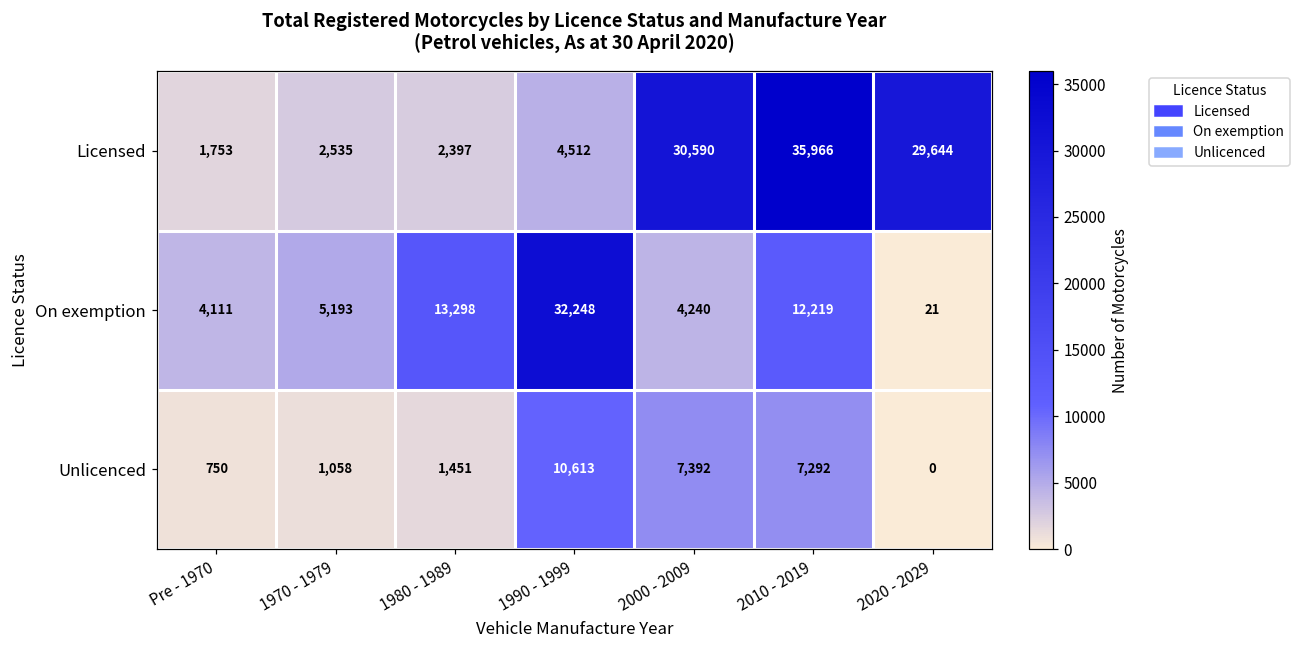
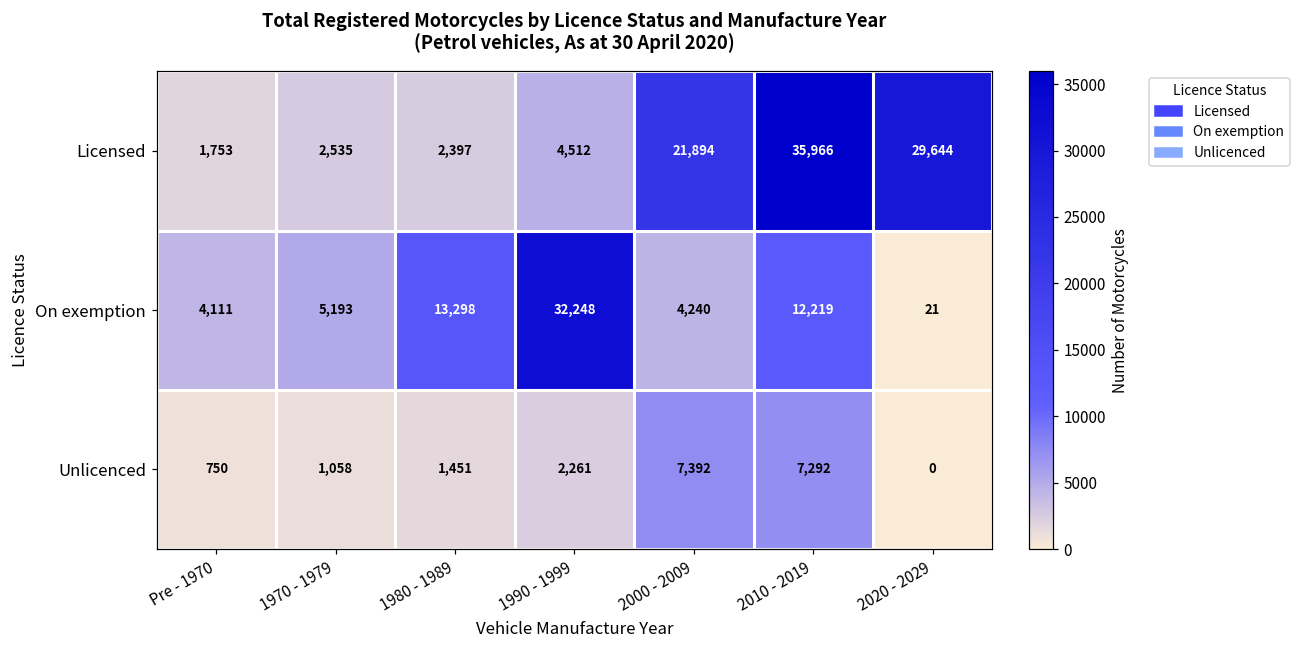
Licensed, 2000 - 2009: 30,590 -> 21,894
Unlicenced, 1990 - 1999: 10,613 -> 2,261
